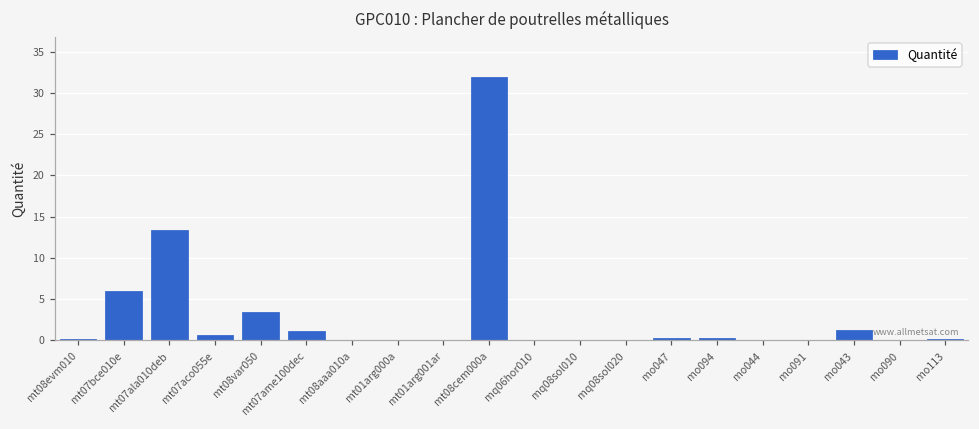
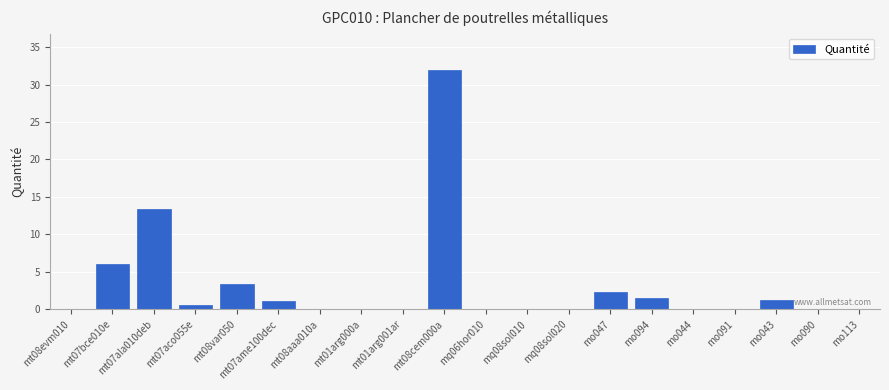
mo047: 0 -> 2
mo094: 0 -> 2
